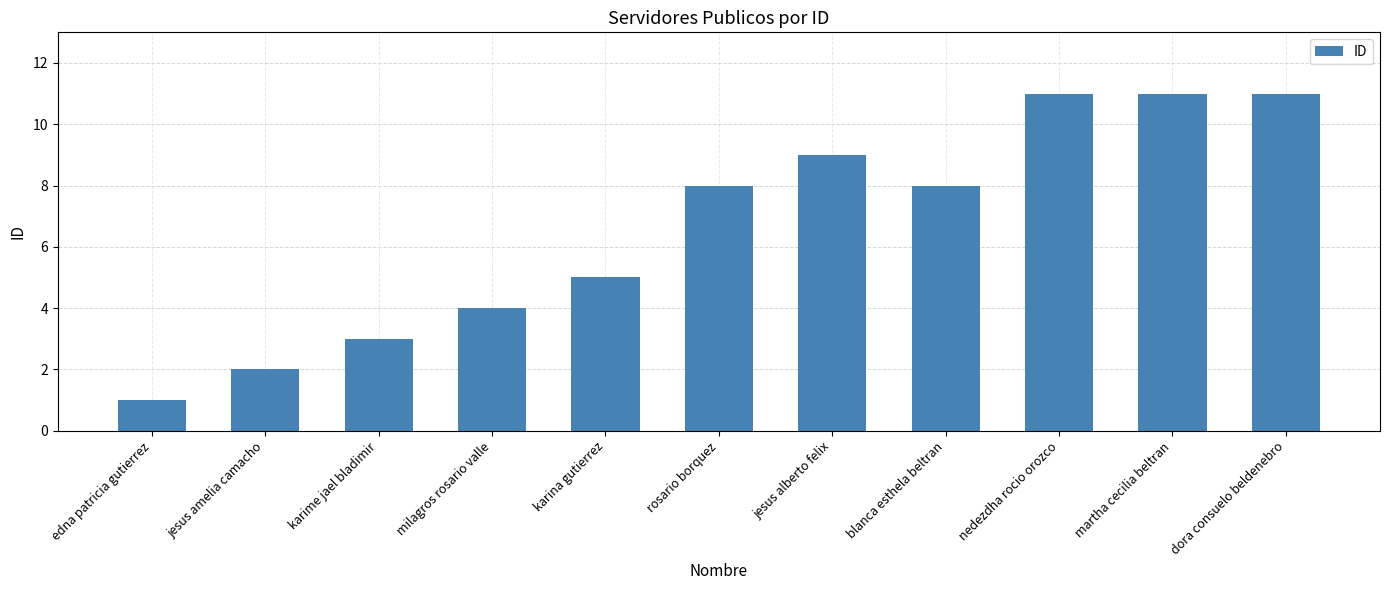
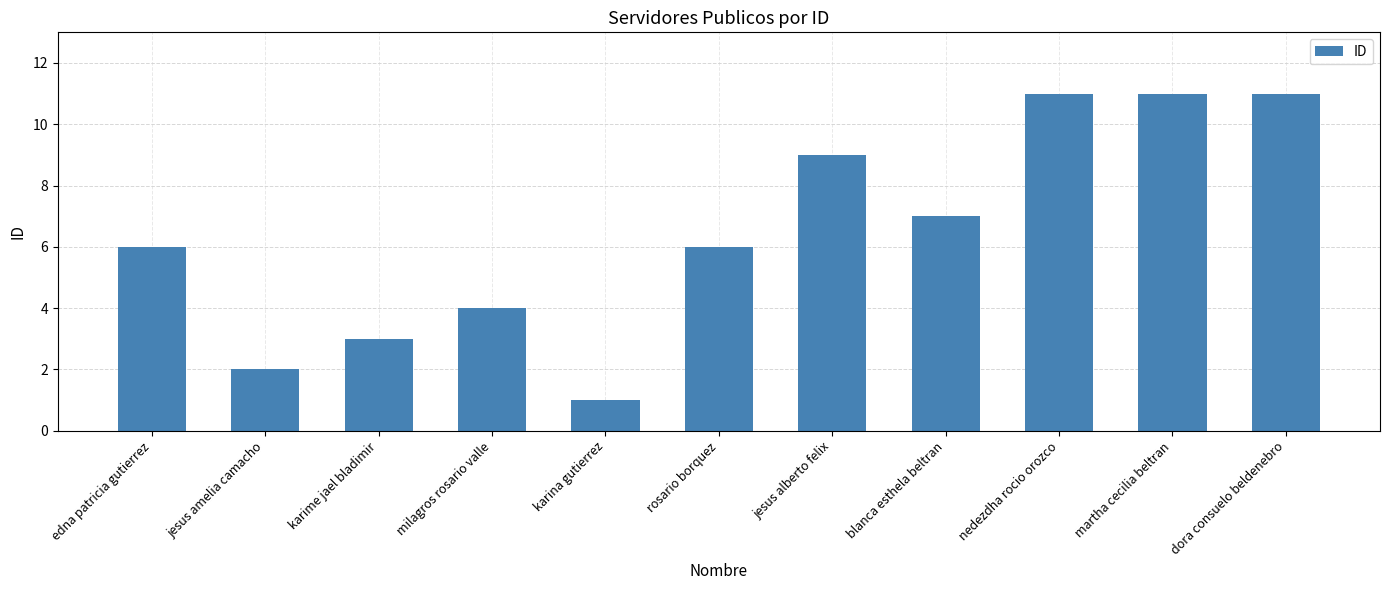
edna patricia gutierrez: 1 -> 6
karina gutierrez: 5 -> 1
rosario borquez: 8 -> 6
blanca esthela beltran: 8 -> 7
